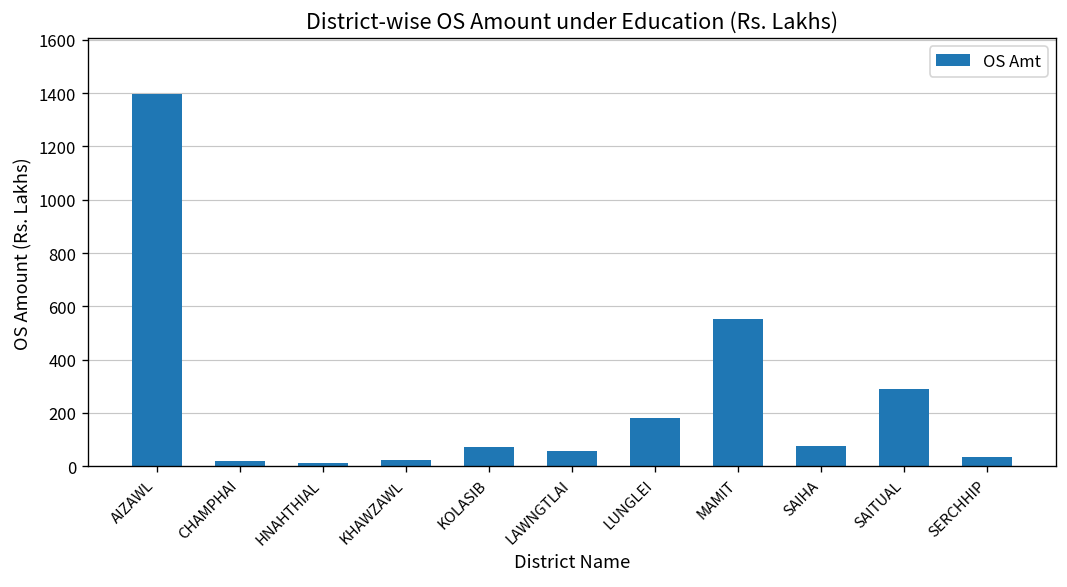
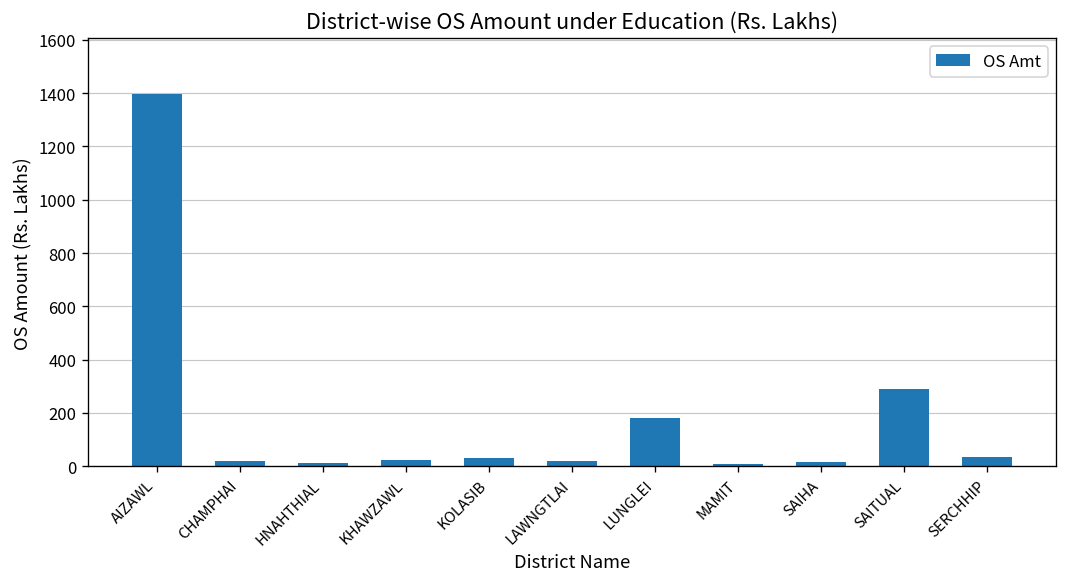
KOLASIB: 70 -> 30
LAWNGTLAI: 60 -> 20
MAMIT: 550 -> 10
SAIHA: 80 -> 20
